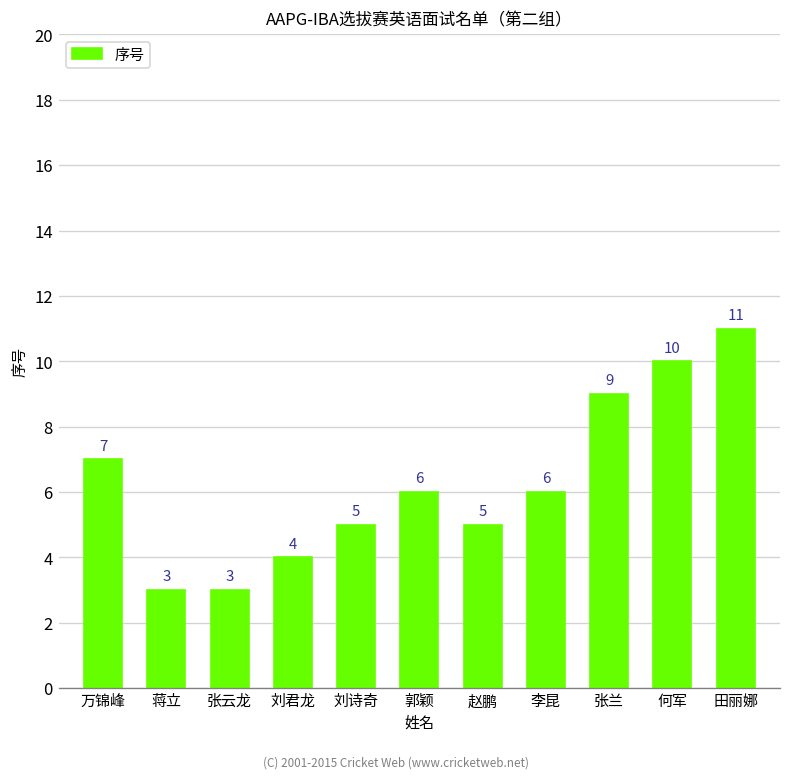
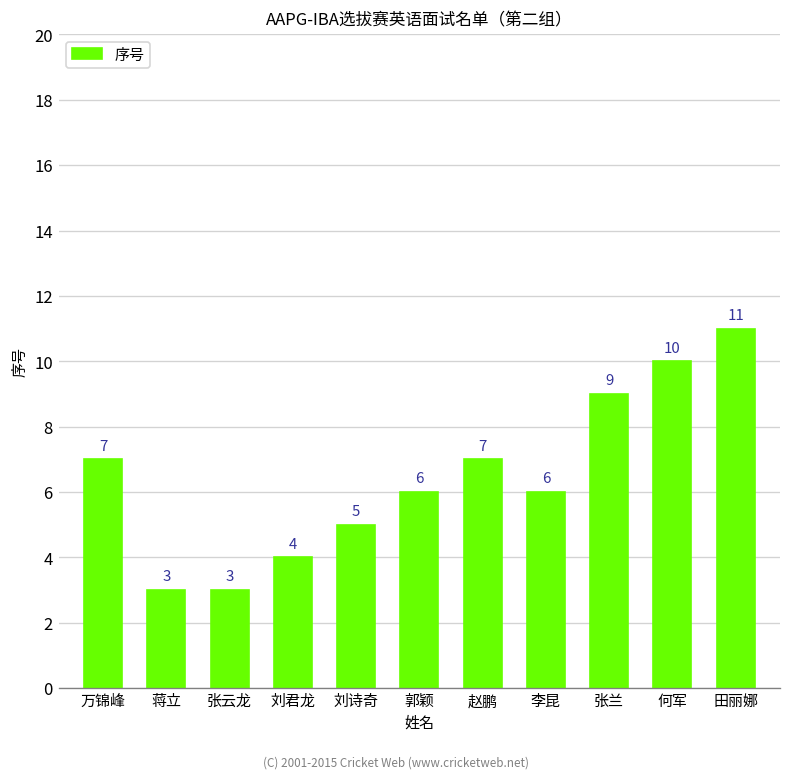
赵鹏: 5 -> 7
